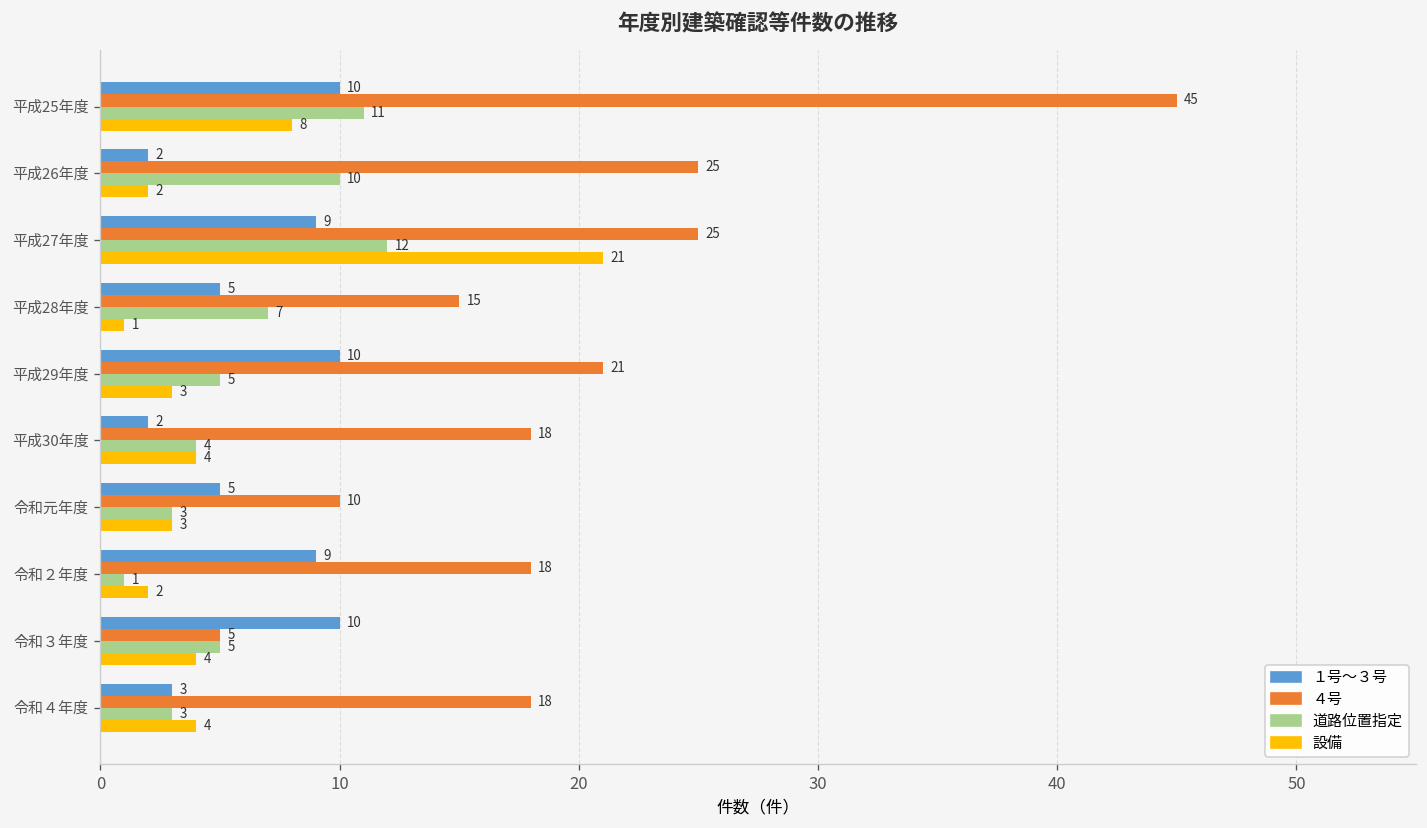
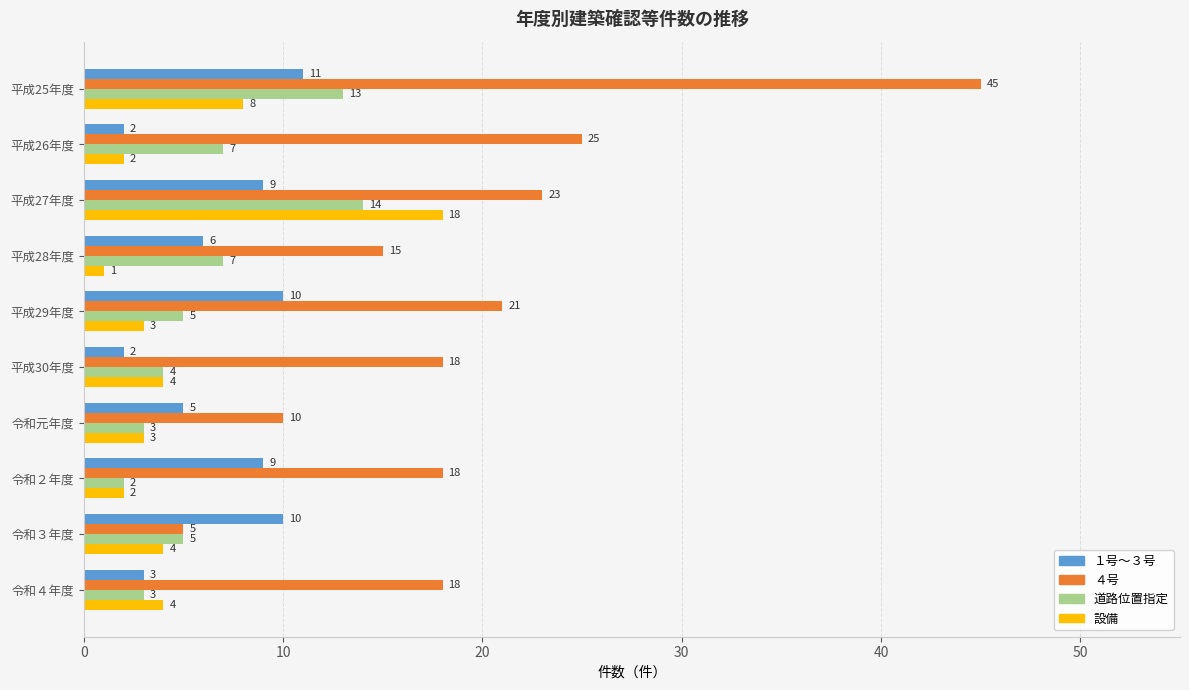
１号～３号, 平成25年度: 10 -> 11
道路位置指定, 平成25年度: 11 -> 13
道路位置指定, 平成26年度: 10 -> 7
４号, 平成27年度: 25 -> 23
道路位置指定, 平成27年度: 12 -> 14
設備, 平成27年度: 21 -> 18
１号～３号, 平成28年度: 5 -> 6
道路位置指定, 令和２年度: 1 -> 2
